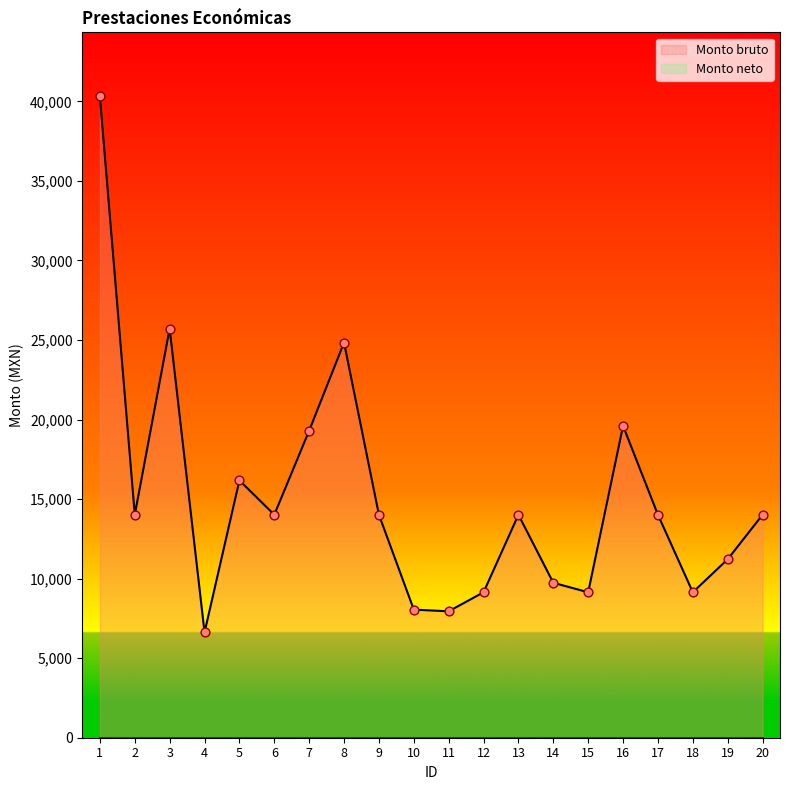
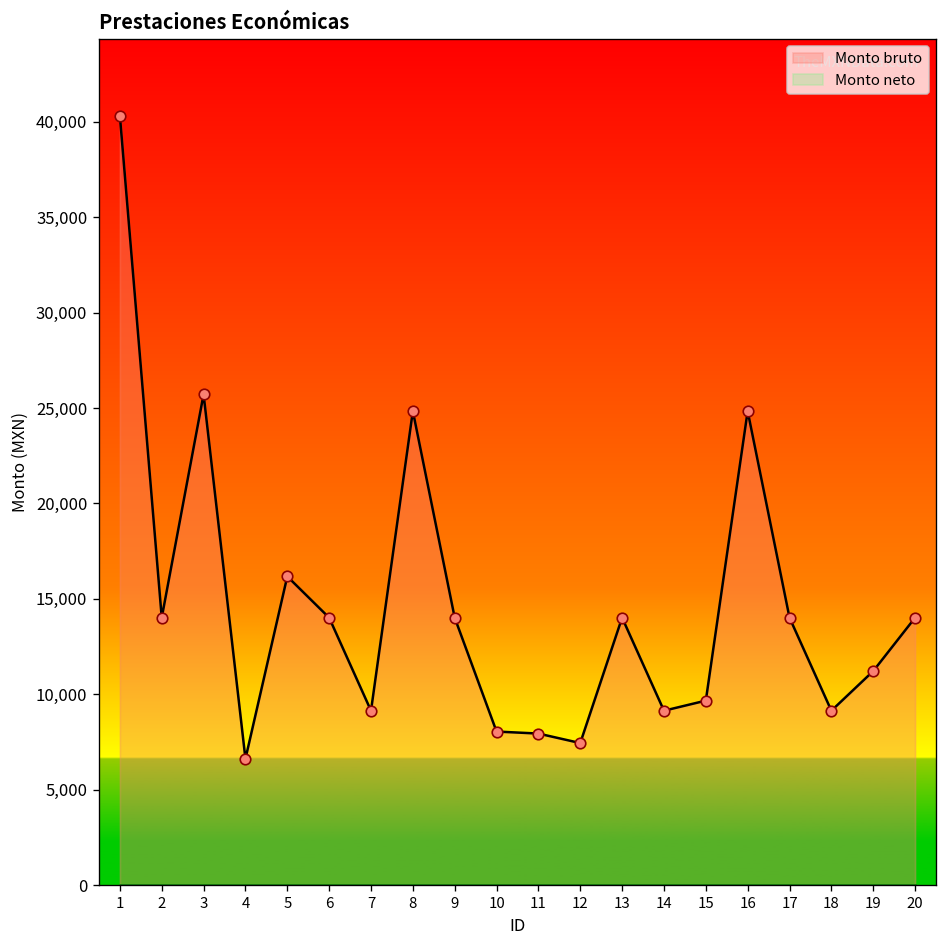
Monto bruto, 7: 19,300 -> 9,100
Monto bruto, 12: 9,100 -> 7,400
Monto bruto, 14: 9,700 -> 9,100
Monto bruto, 15: 9,100 -> 9,700
Monto bruto, 16: 19,600 -> 24,800
